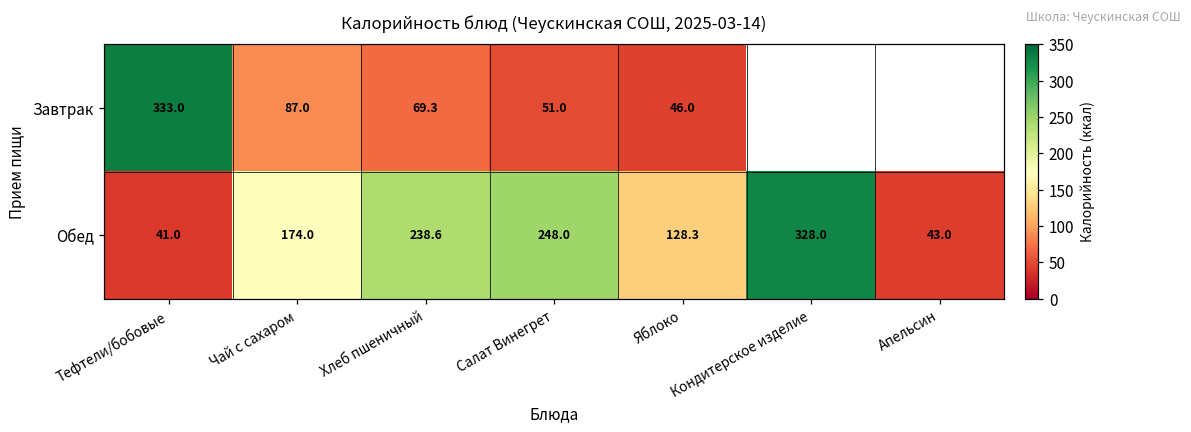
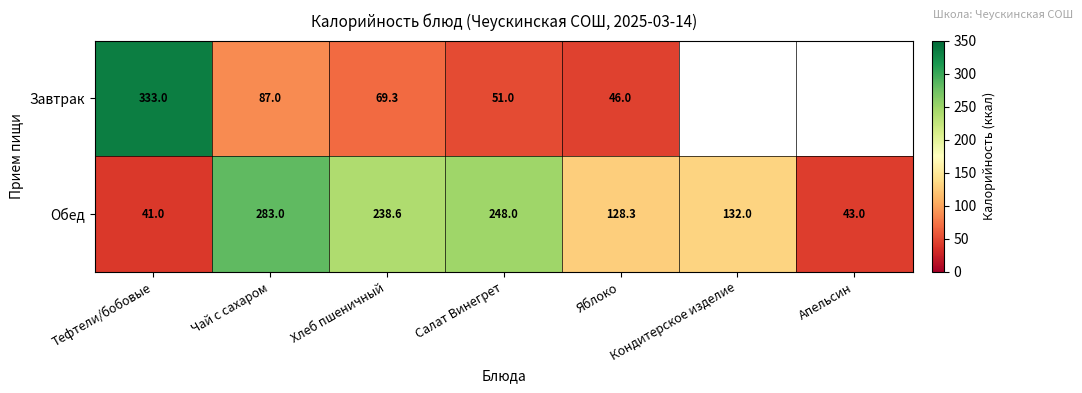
Обед, Чай с сахаром: 174.0 -> 283.0
Обед, Кондитерское изделие: 328.0 -> 132.0
